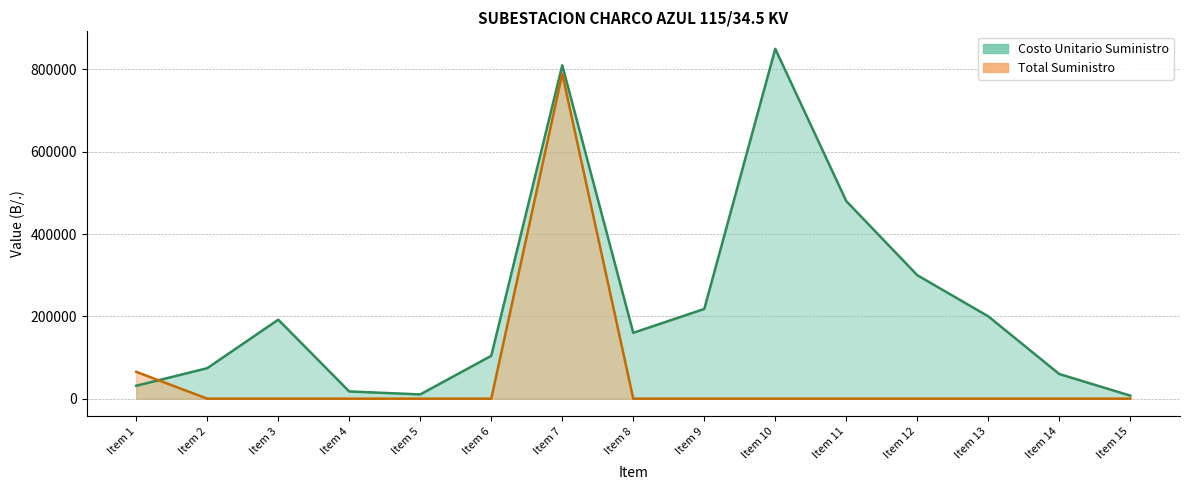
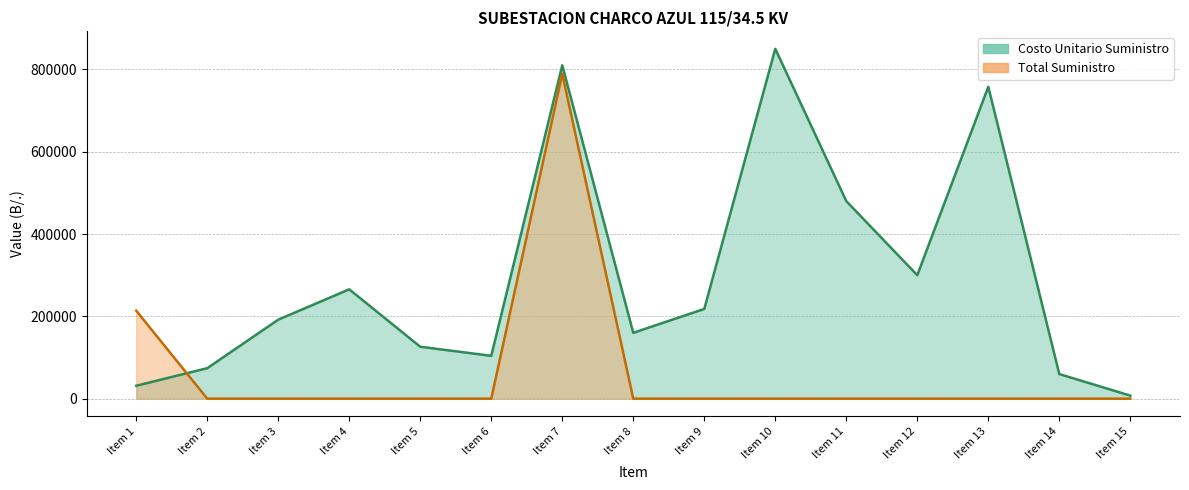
Total Suministro, Item 1: 70000 -> 210000
Costo Unitario Suministro, Item 4: 20000 -> 270000
Costo Unitario Suministro, Item 5: 10000 -> 130000
Costo Unitario Suministro, Item 13: 200000 -> 760000
